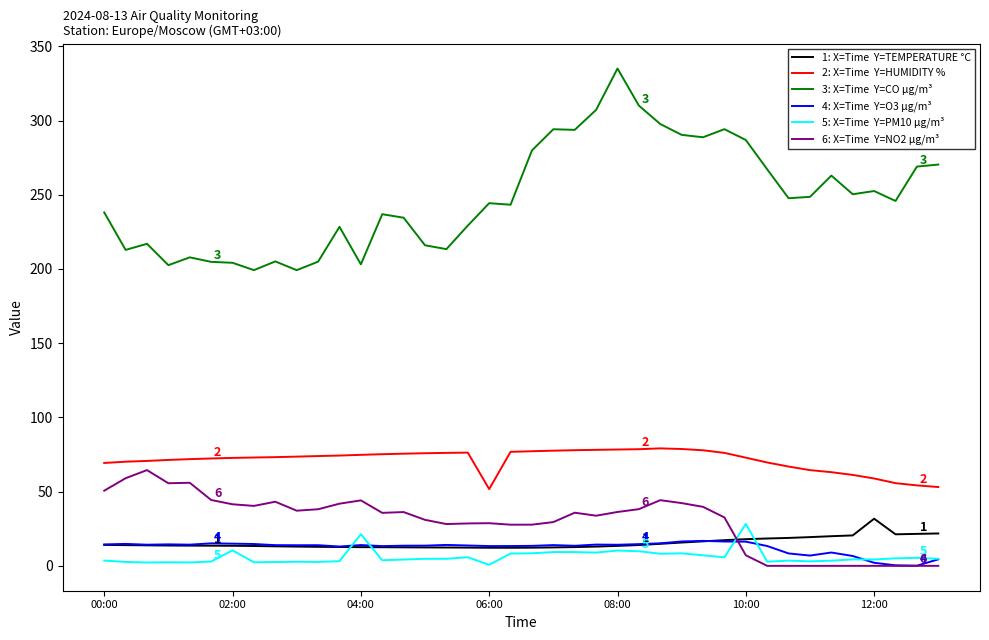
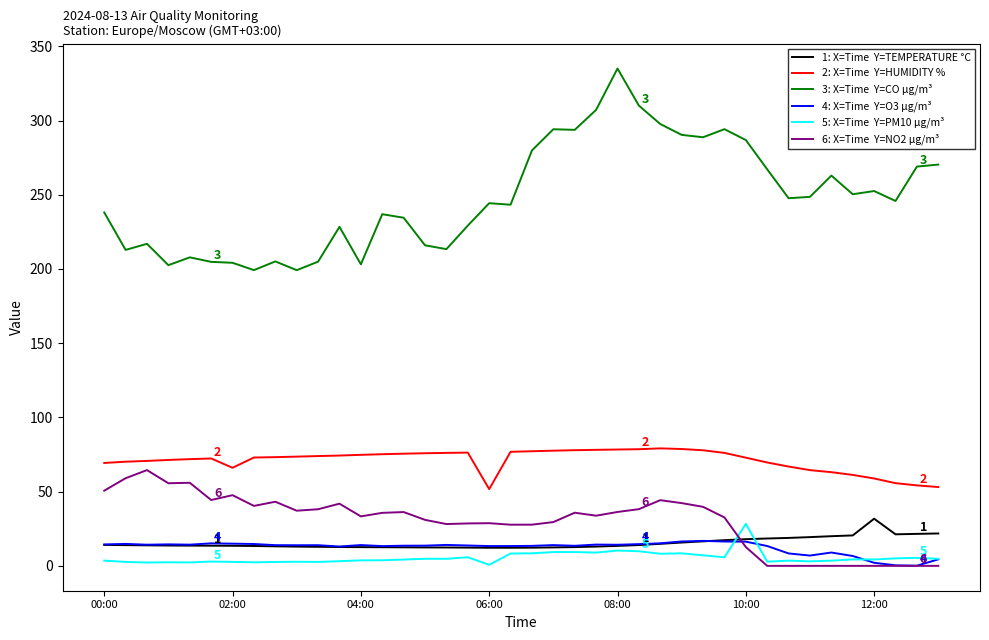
2: X=Time Y=HUMIDITY %, 02:00: 73 -> 66
5: X=Time Y=PM10 µg/m³, 02:00: 10 -> 3
6: X=Time Y=NO2 µg/m³, 02:00: 41 -> 48
5: X=Time Y=PM10 µg/m³, 04:00: 21 -> 4
6: X=Time Y=NO2 µg/m³, 04:00: 44 -> 33
6: X=Time Y=NO2 µg/m³, 10:00: 7 -> 13
